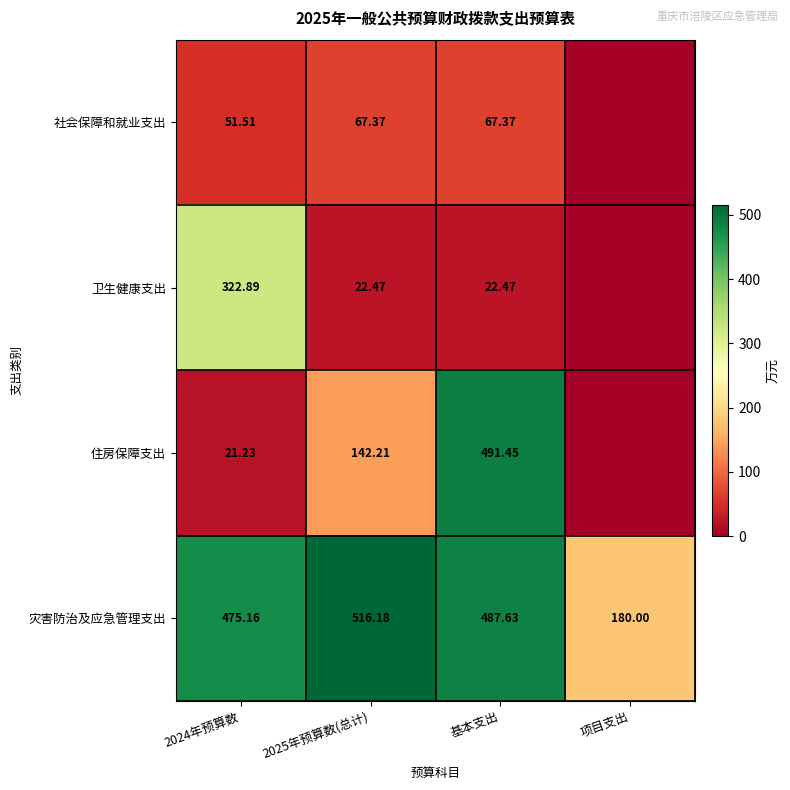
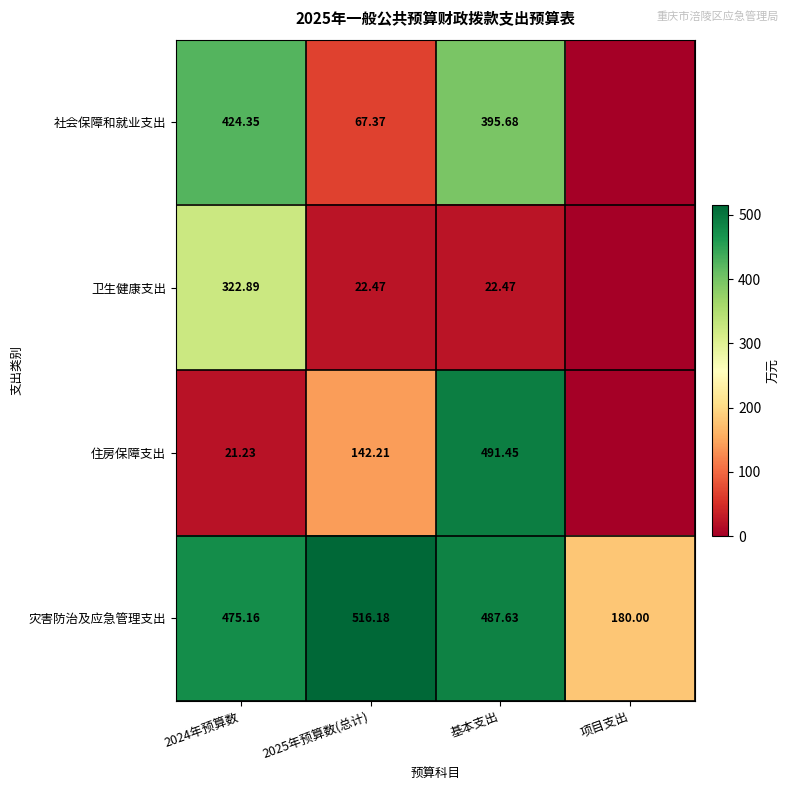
社会保障和就业支出, 2024年预算数: 51.51 -> 424.35
社会保障和就业支出, 基本支出: 67.37 -> 395.68
